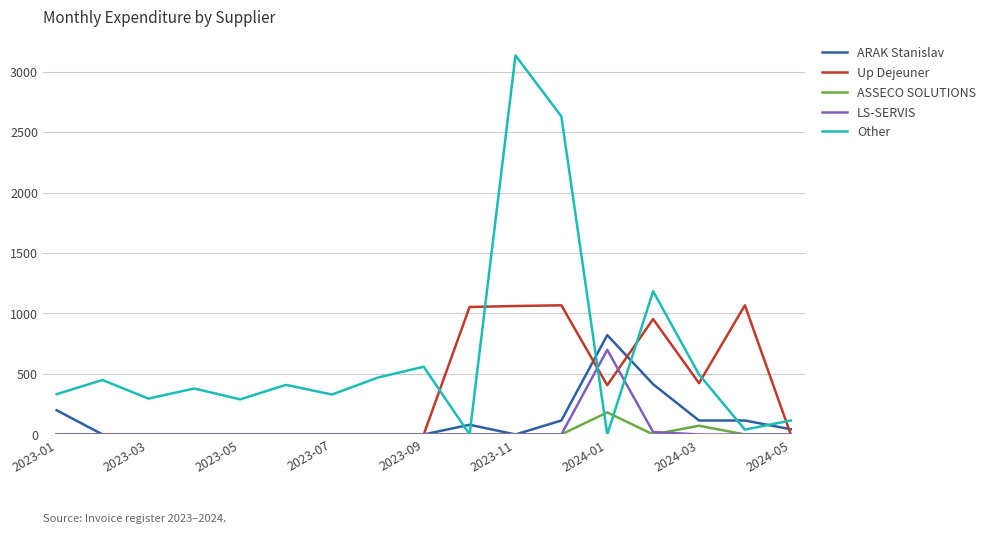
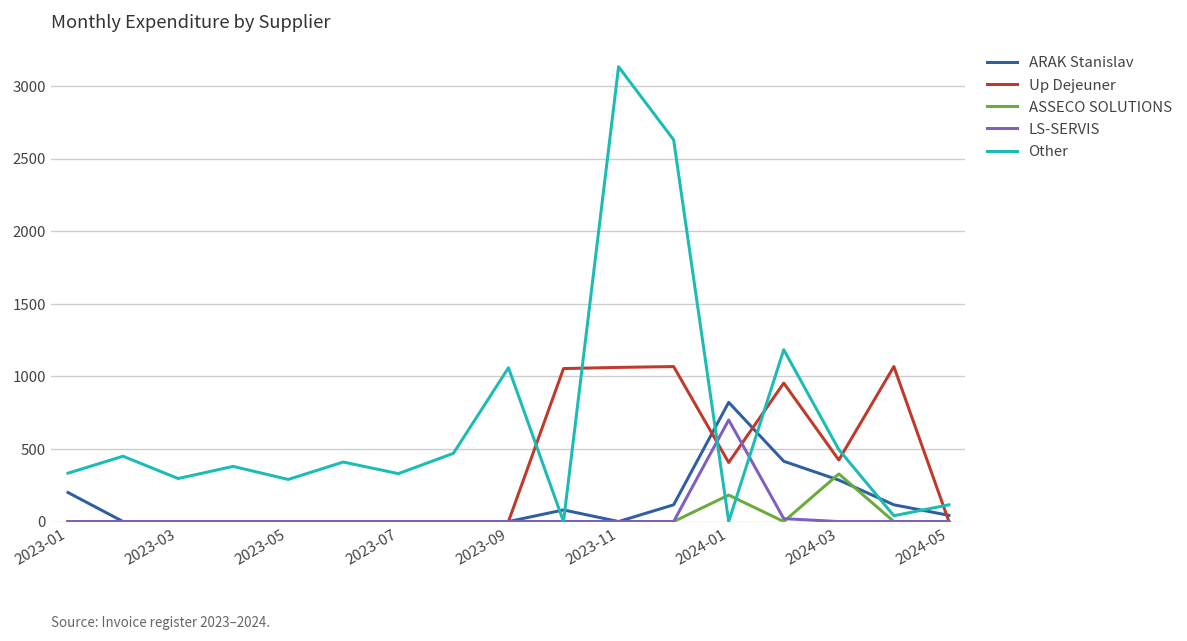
Other, 2023-09: 560 -> 1060
ARAK Stanislav, 2024-03: 120 -> 290
ASSECO SOLUTIONS, 2024-03: 70 -> 330
